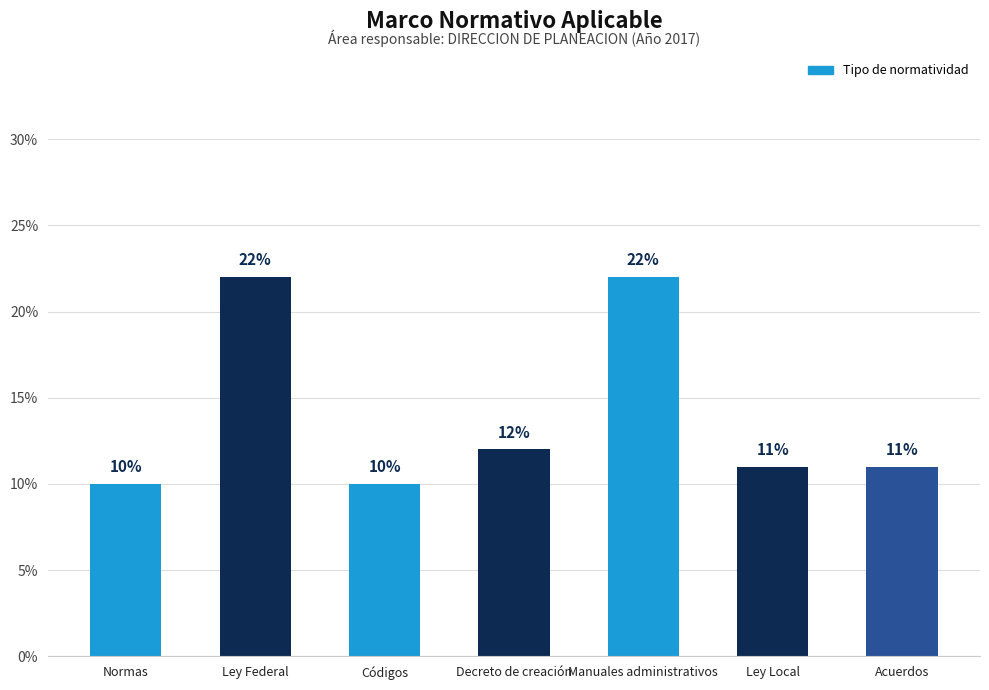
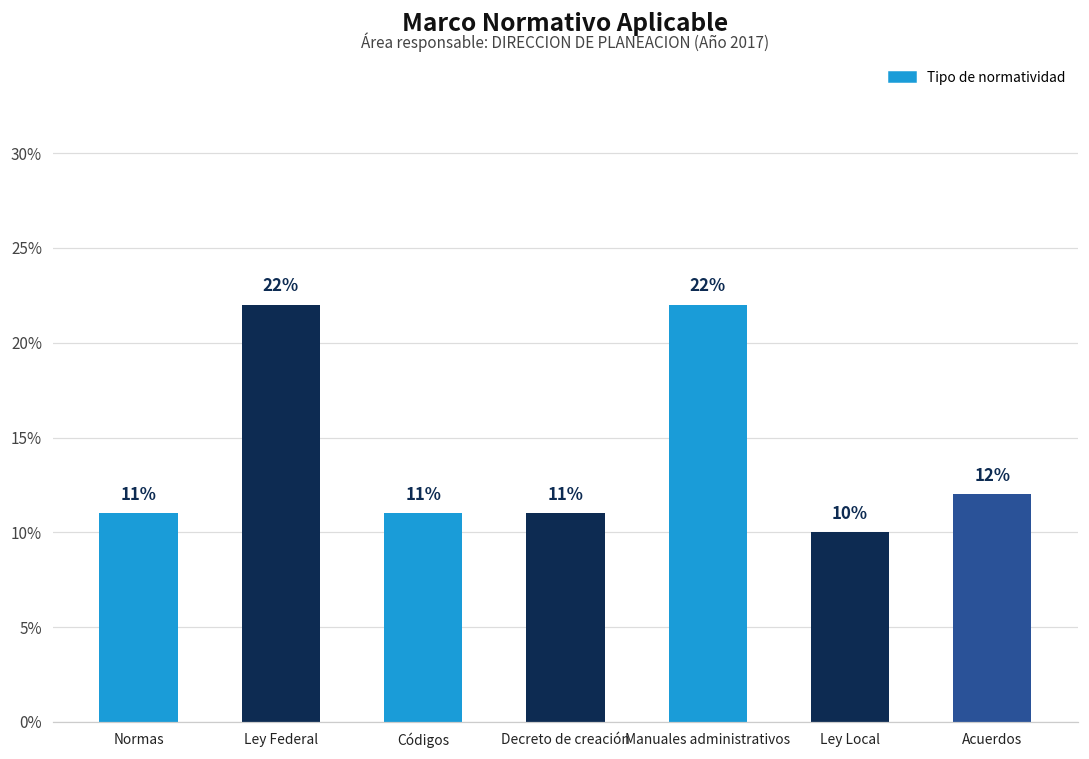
Normas: 10% -> 11%
Códigos: 10% -> 11%
Decreto de creación: 12% -> 11%
Ley Local: 11% -> 10%
Acuerdos: 11% -> 12%
